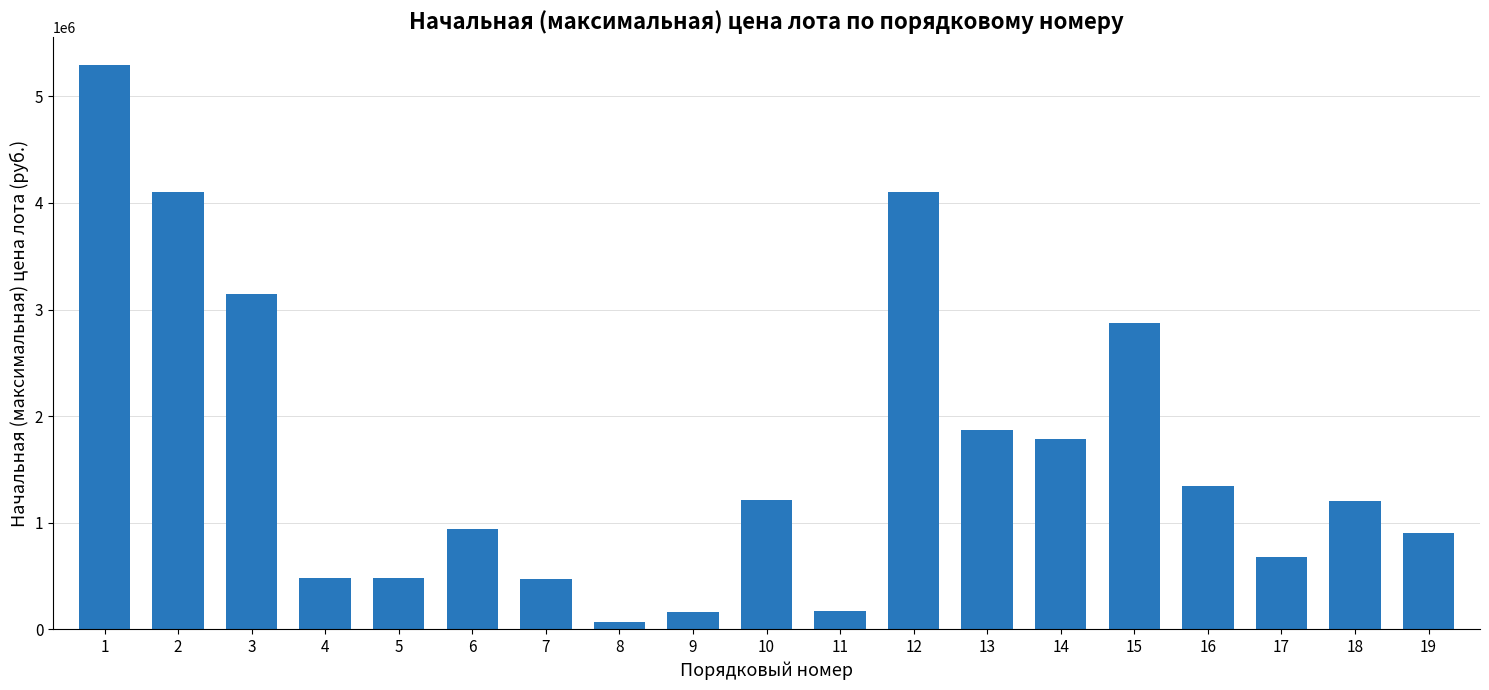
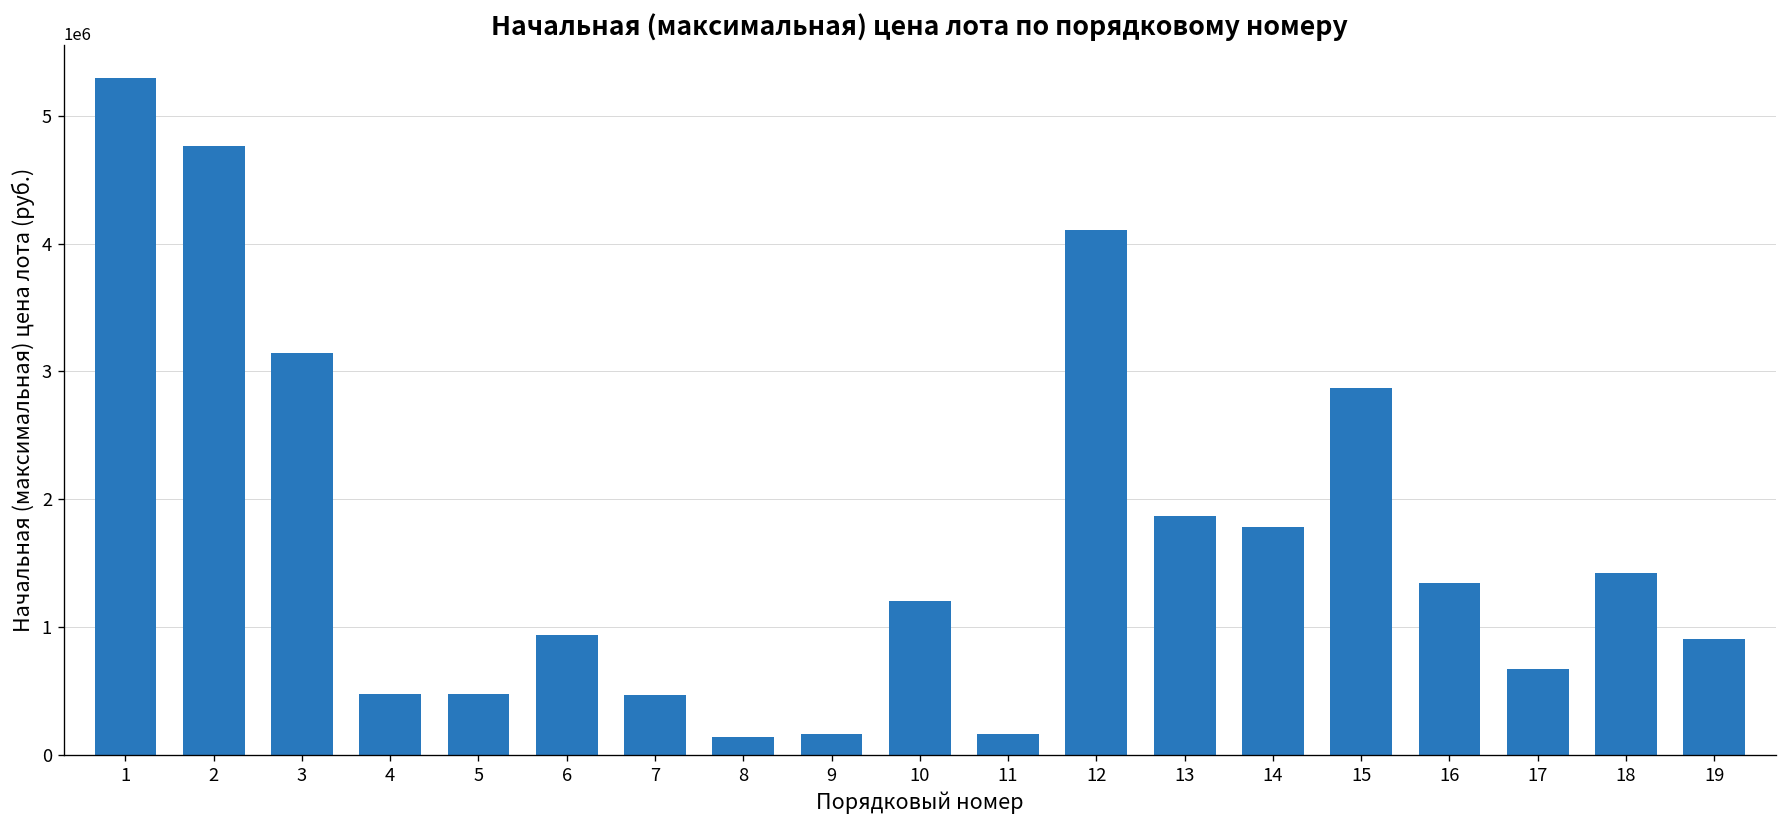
2: 4110000 -> 4760000
8: 70000 -> 140000
18: 1210000 -> 1420000
